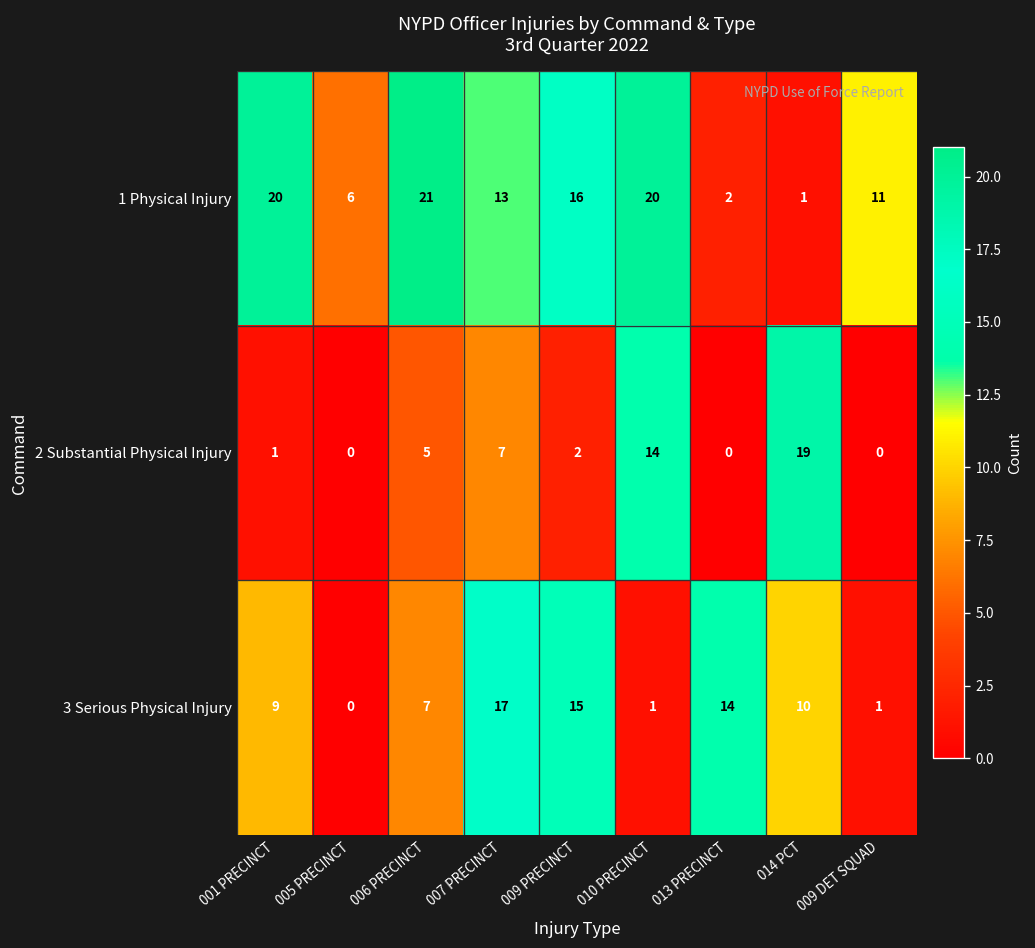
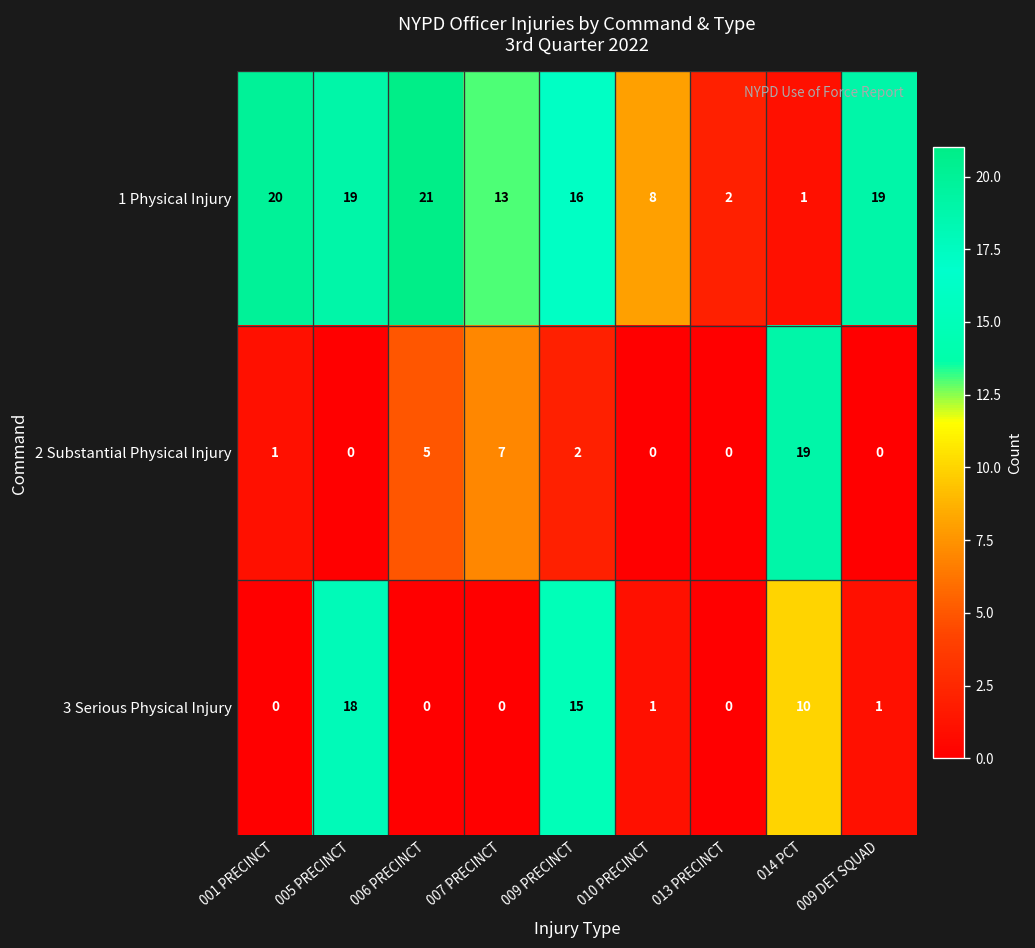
1 Physical Injury, 005 PRECINCT: 6 -> 19
1 Physical Injury, 010 PRECINCT: 20 -> 8
1 Physical Injury, 009 DET SQUAD: 11 -> 19
2 Substantial Physical Injury, 010 PRECINCT: 14 -> 0
3 Serious Physical Injury, 001 PRECINCT: 9 -> 0
3 Serious Physical Injury, 005 PRECINCT: 0 -> 18
3 Serious Physical Injury, 006 PRECINCT: 7 -> 0
3 Serious Physical Injury, 007 PRECINCT: 17 -> 0
3 Serious Physical Injury, 013 PRECINCT: 14 -> 0
